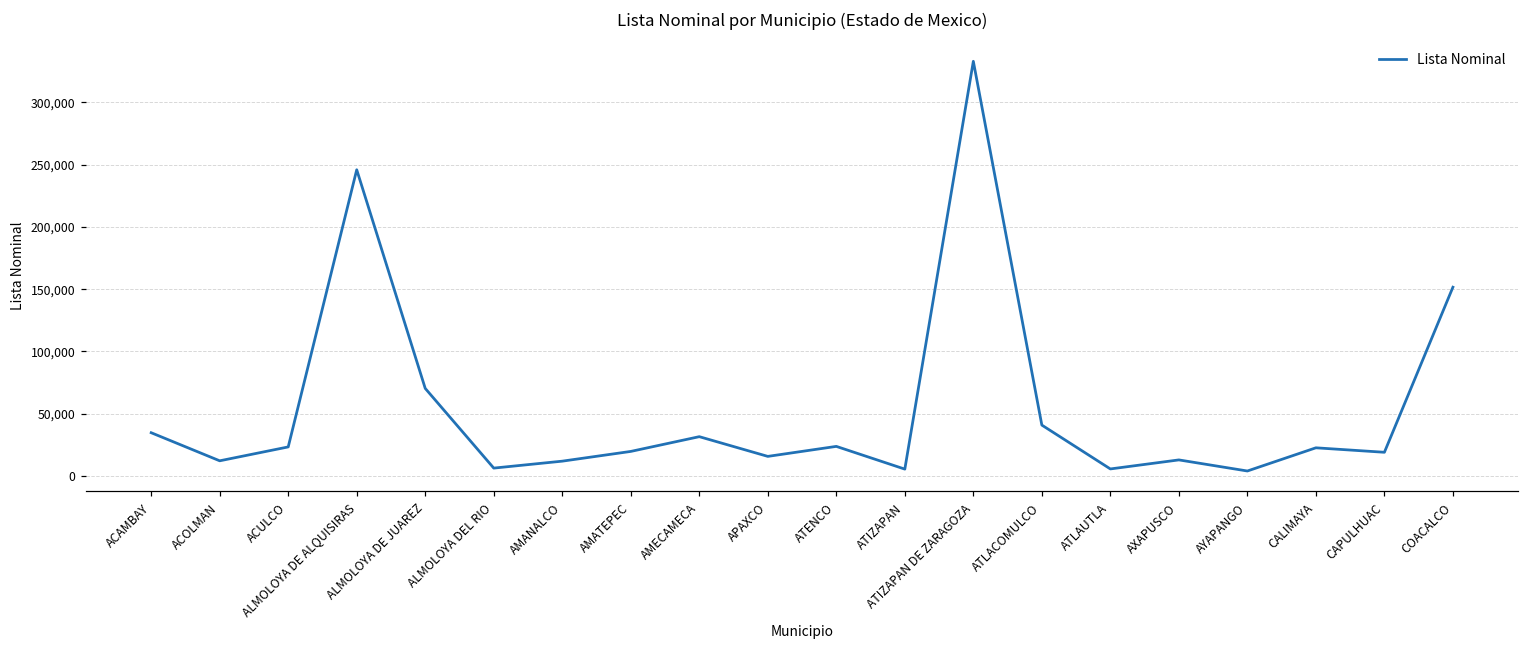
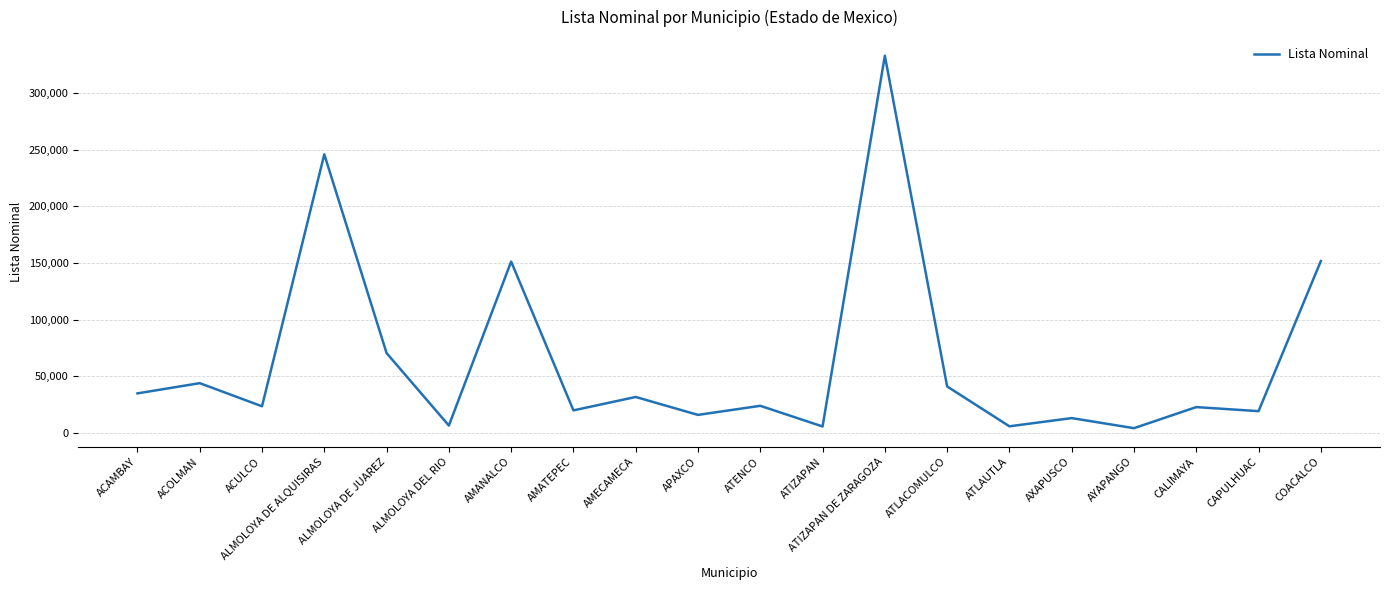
ACOLMAN: 12,000 -> 44,000
AMANALCO: 12,000 -> 151,000
